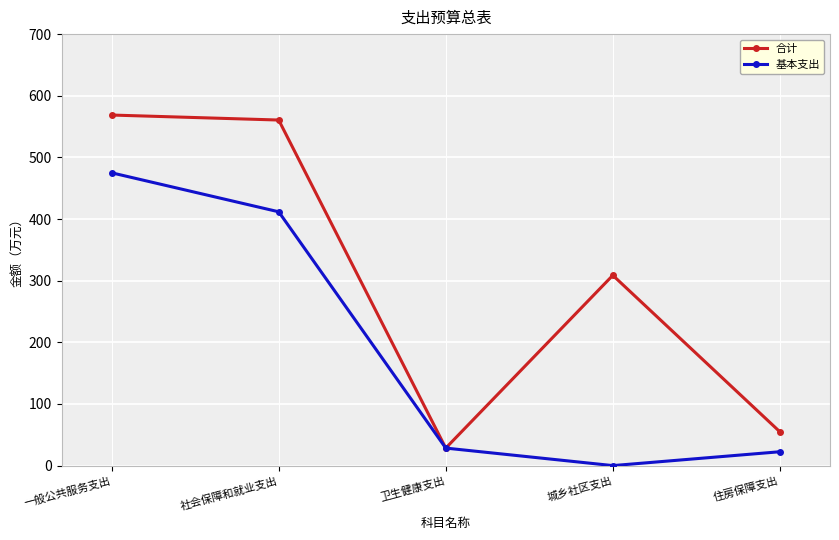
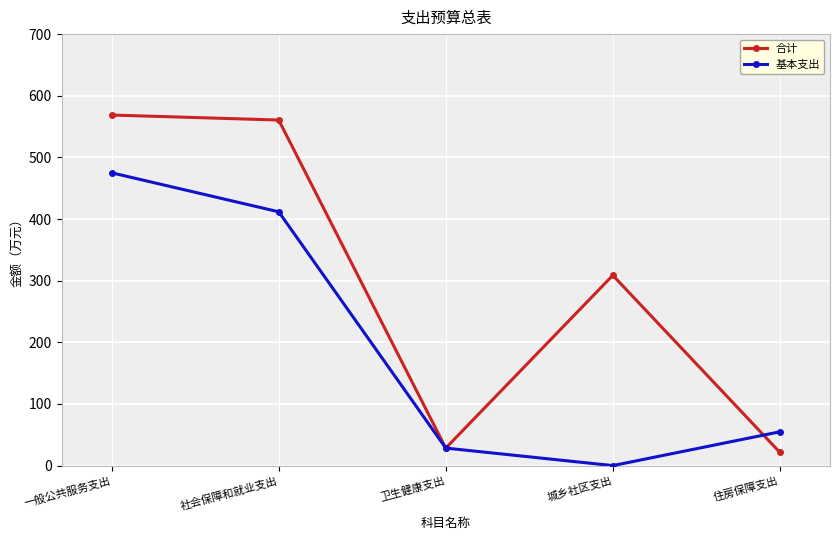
合计, 住房保障支出: 50 -> 20
基本支出, 住房保障支出: 20 -> 50
